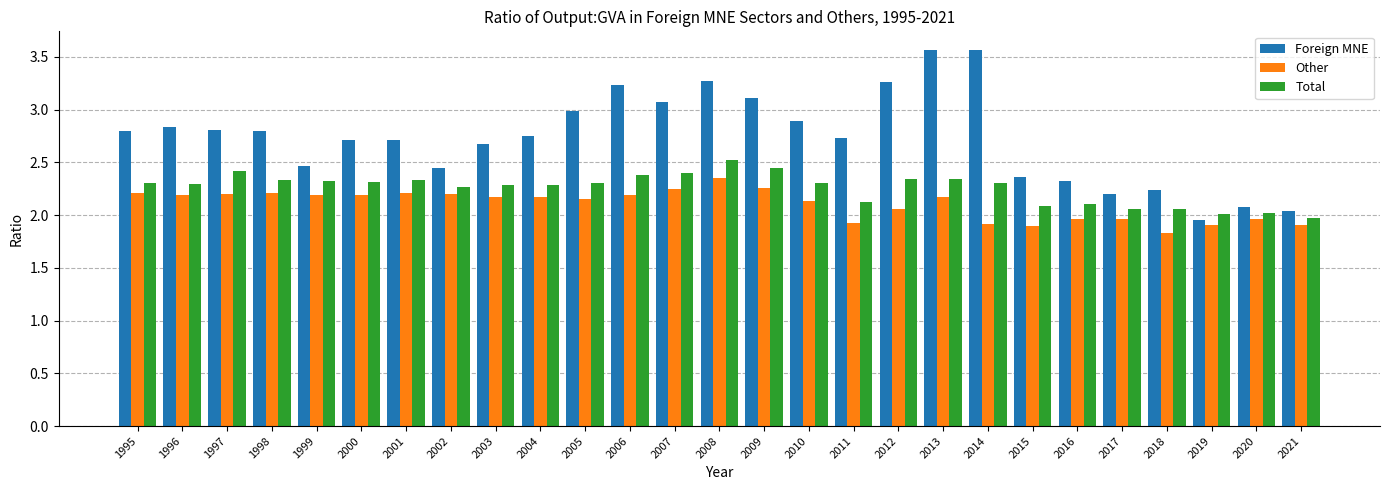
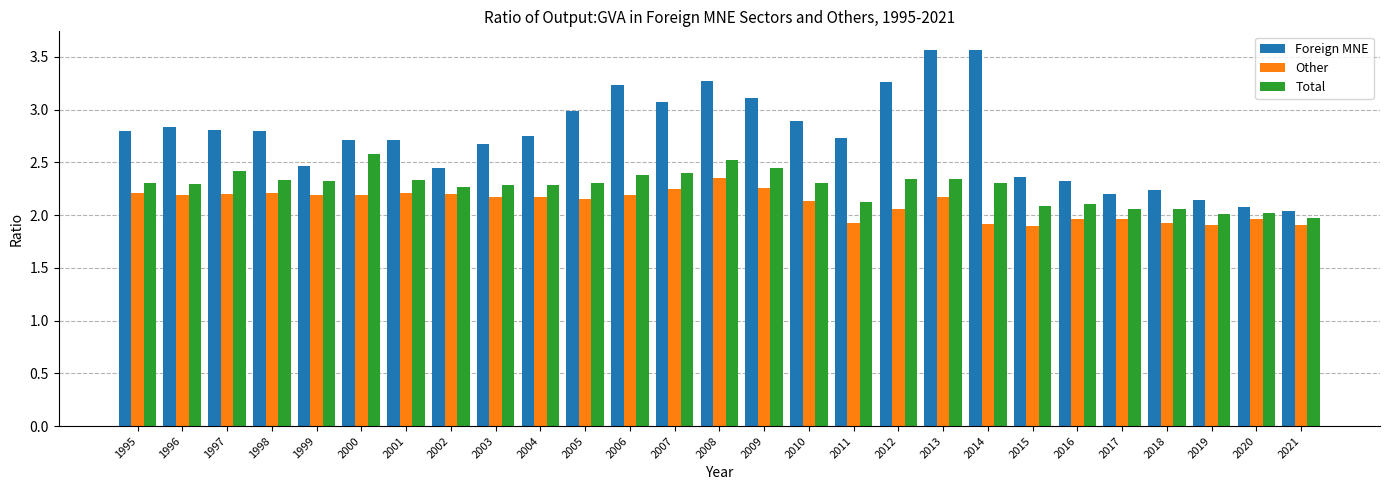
Total, 2000: 2.31 -> 2.58
Other, 2018: 1.83 -> 1.92
Foreign MNE, 2019: 1.95 -> 2.15
